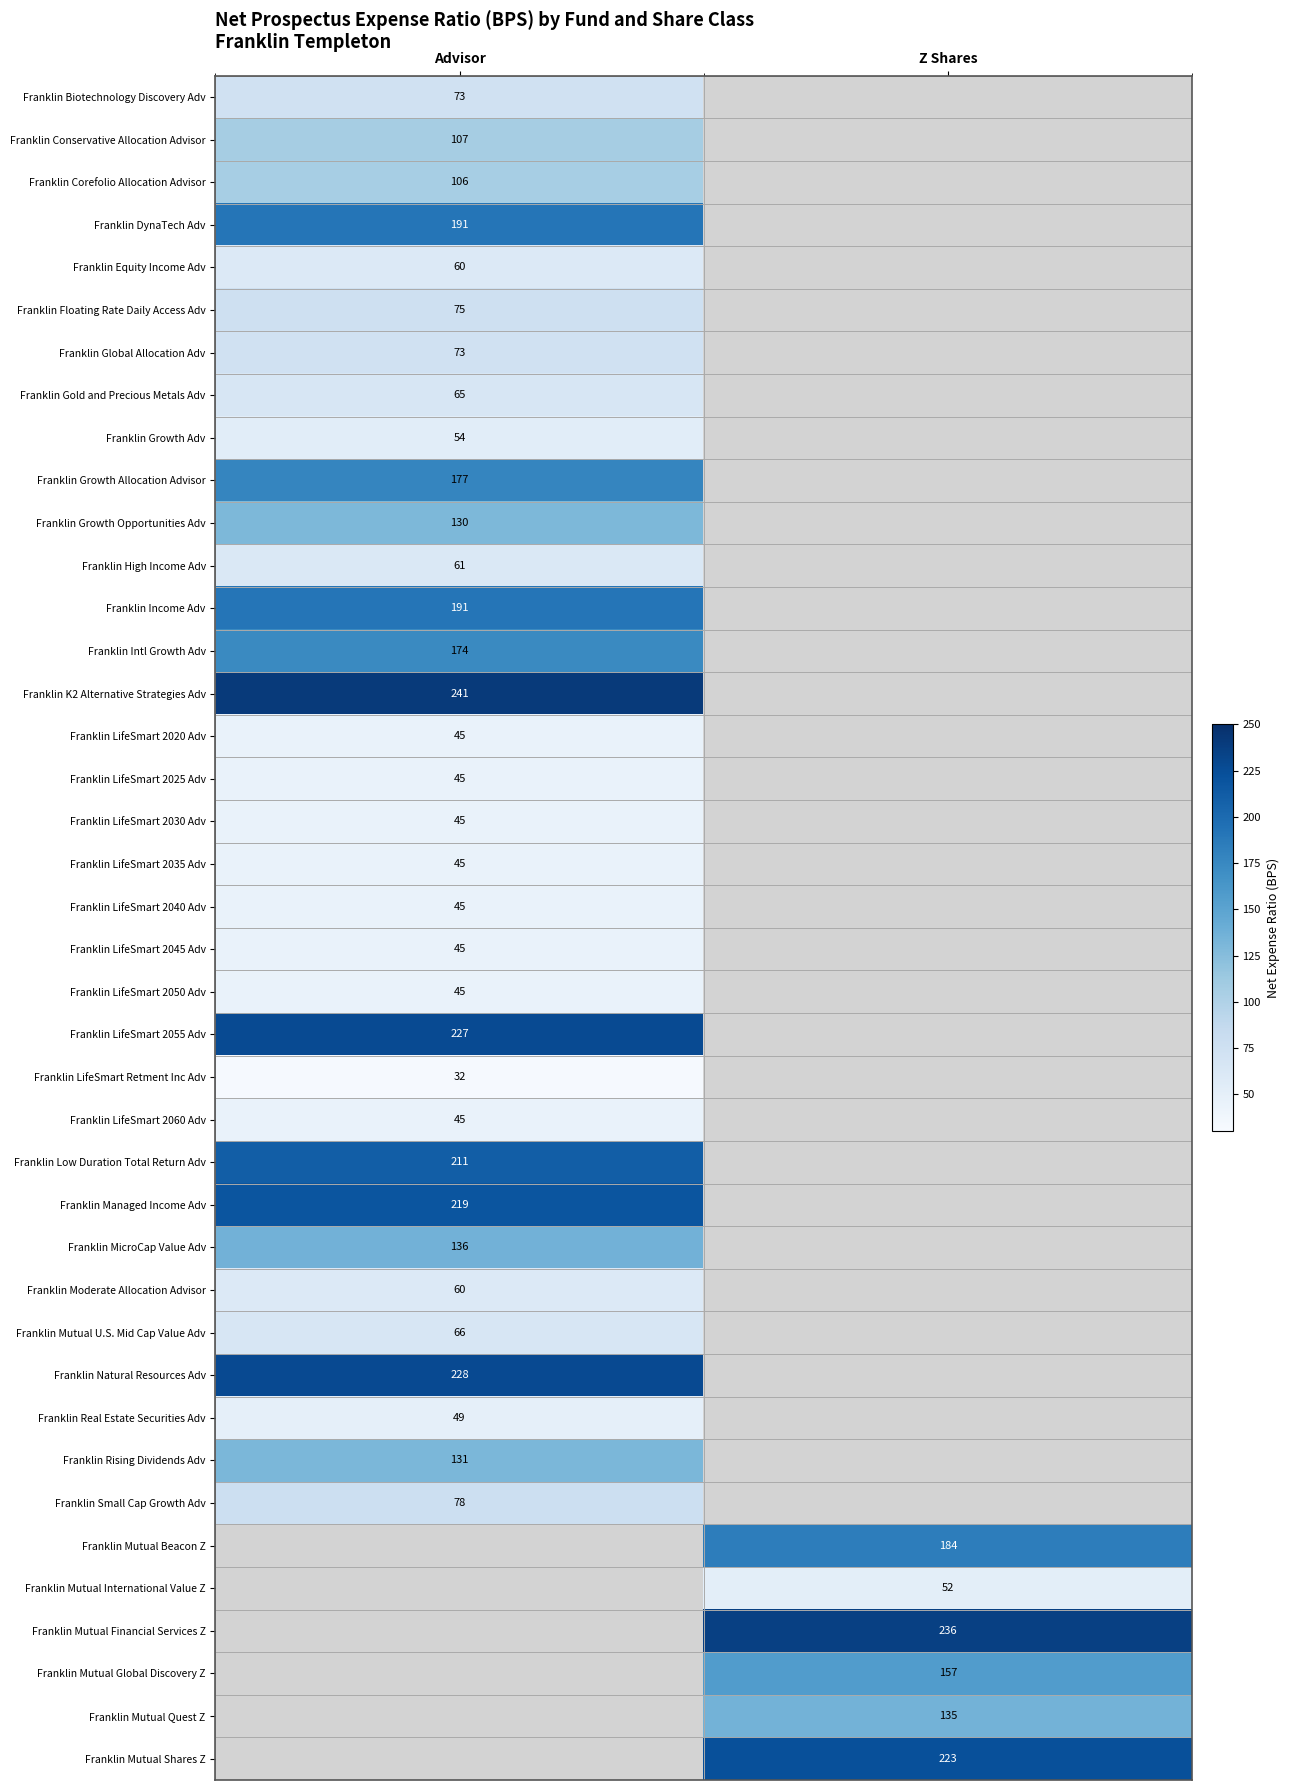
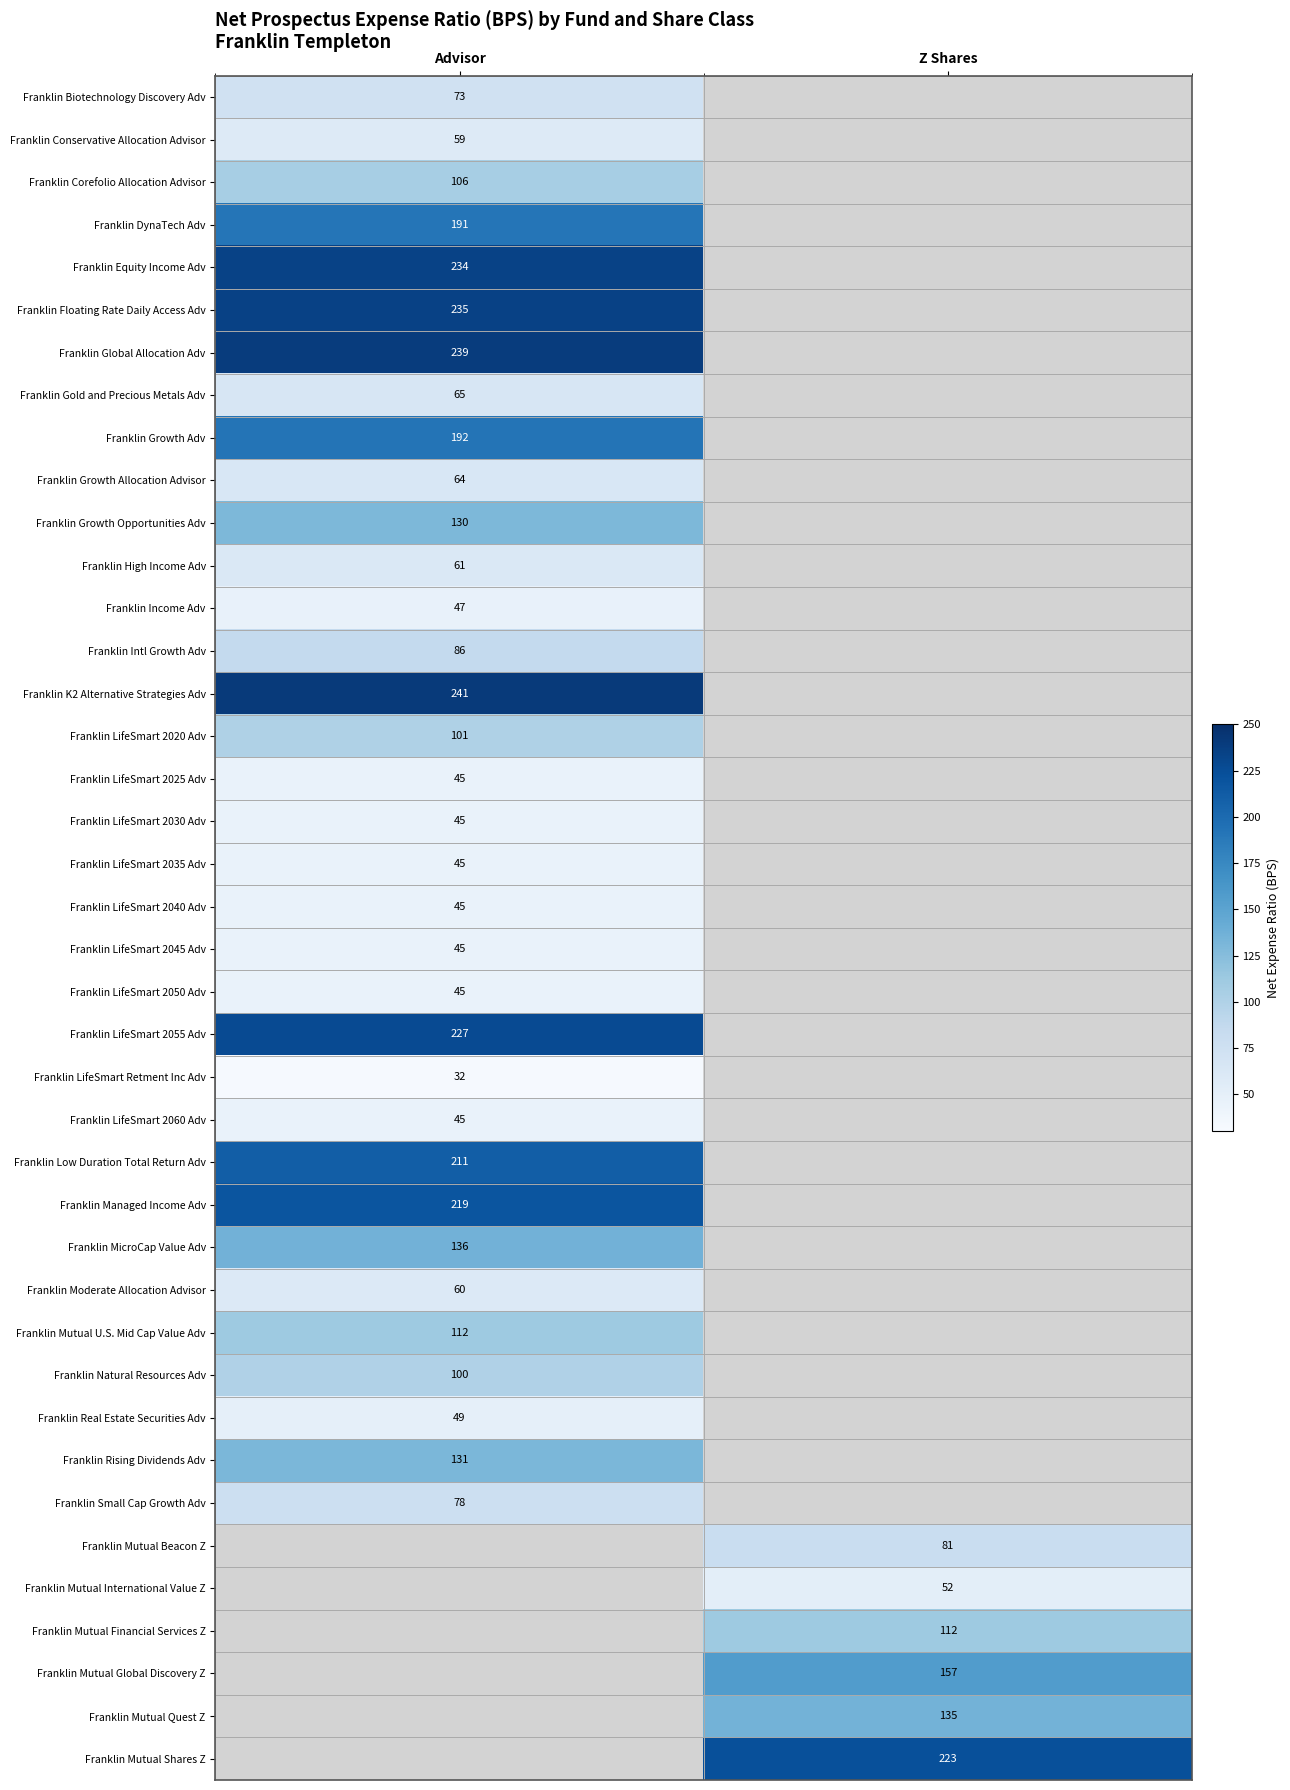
Franklin Conservative Allocation Advisor, Advisor: 107 -> 59
Franklin Equity Income Adv, Advisor: 60 -> 234
Franklin Floating Rate Daily Access Adv, Advisor: 75 -> 235
Franklin Global Allocation Adv, Advisor: 73 -> 239
Franklin Growth Adv, Advisor: 54 -> 192
Franklin Growth Allocation Advisor, Advisor: 177 -> 64
Franklin Income Adv, Advisor: 191 -> 47
Franklin Intl Growth Adv, Advisor: 174 -> 86
Franklin LifeSmart 2020 Adv, Advisor: 45 -> 101
Franklin Mutual U.S. Mid Cap Value Adv, Advisor: 66 -> 112
Franklin Natural Resources Adv, Advisor: 228 -> 100
Franklin Mutual Beacon Z, Z Shares: 184 -> 81
Franklin Mutual Financial Services Z, Z Shares: 236 -> 112
